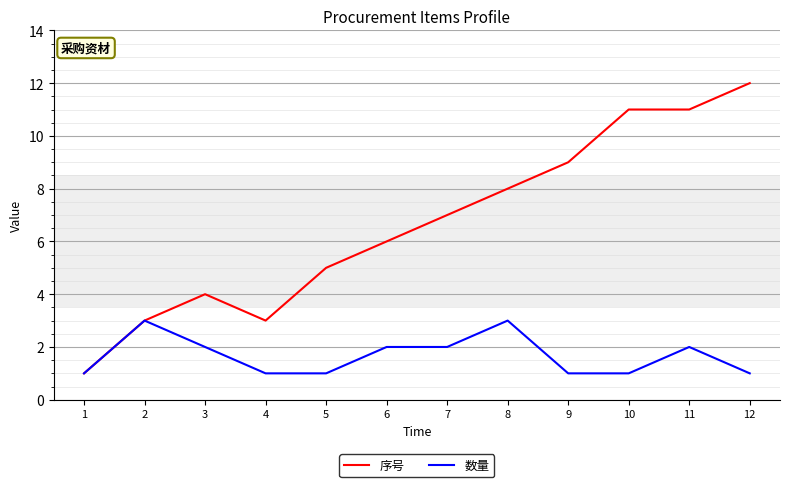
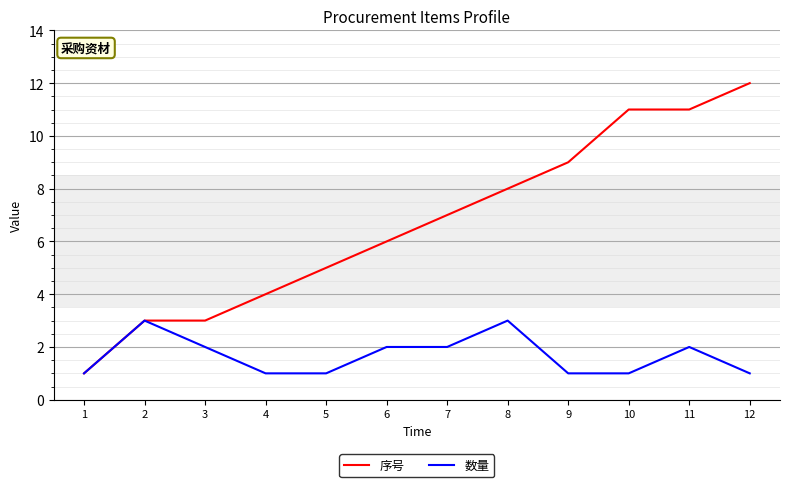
序号, 3: 4 -> 3
序号, 4: 3 -> 4
